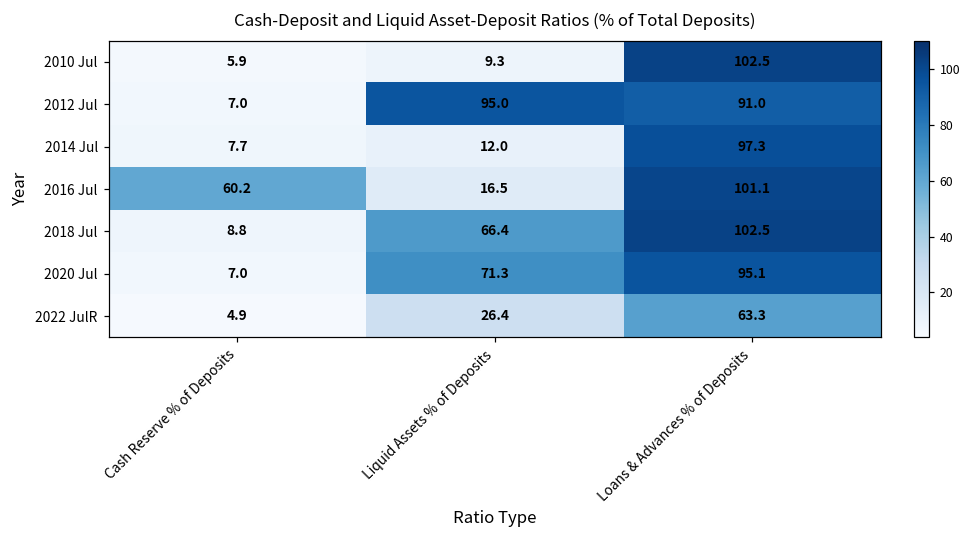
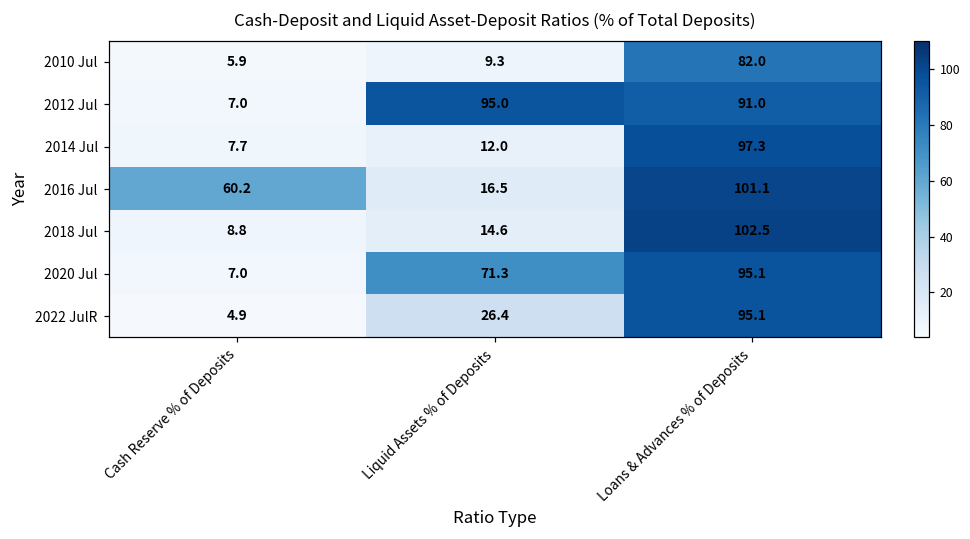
2010 Jul, Loans & Advances % of Deposits: 102.5 -> 82.0
2018 Jul, Liquid Assets % of Deposits: 66.4 -> 14.6
2022 JulR, Loans & Advances % of Deposits: 63.3 -> 95.1
